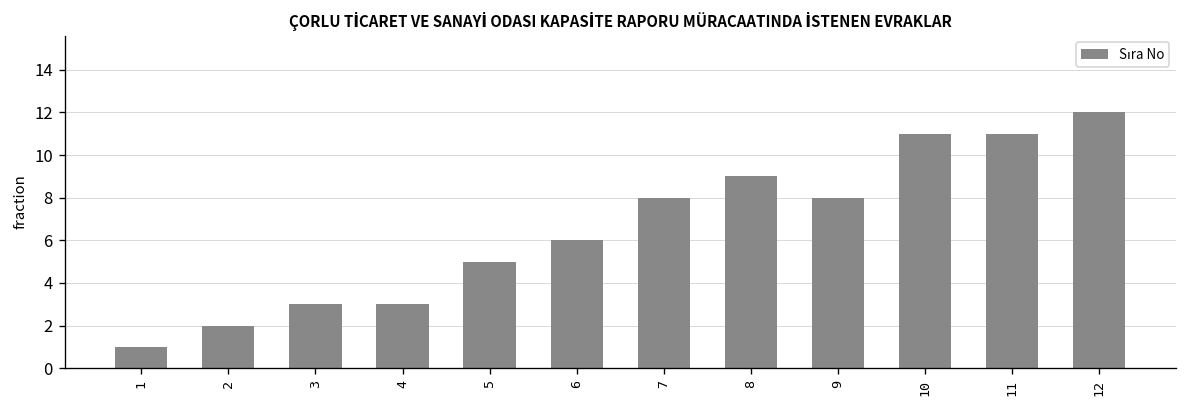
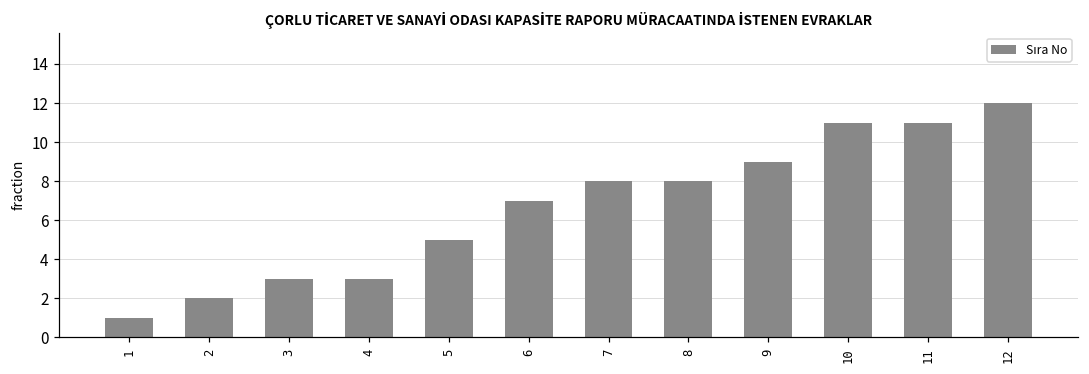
6: 6 -> 7
8: 9 -> 8
9: 8 -> 9
